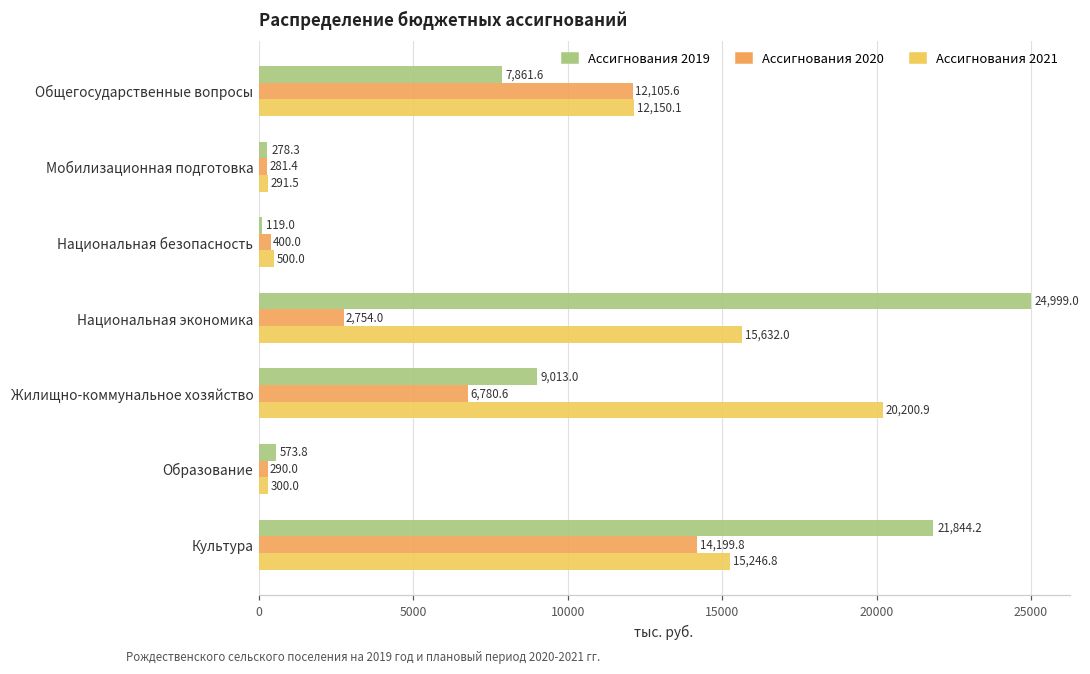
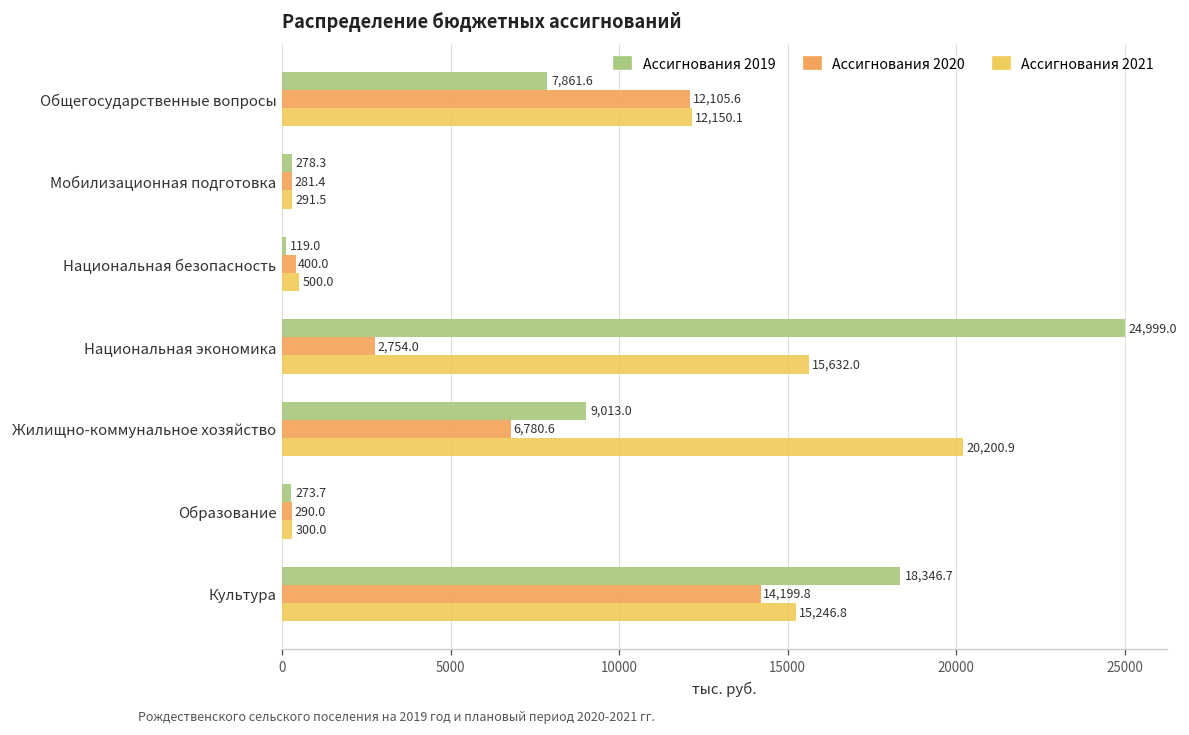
Ассигнования 2019, Образование: 573.8 -> 273.7
Ассигнования 2019, Культура: 21,844.2 -> 18,346.7
